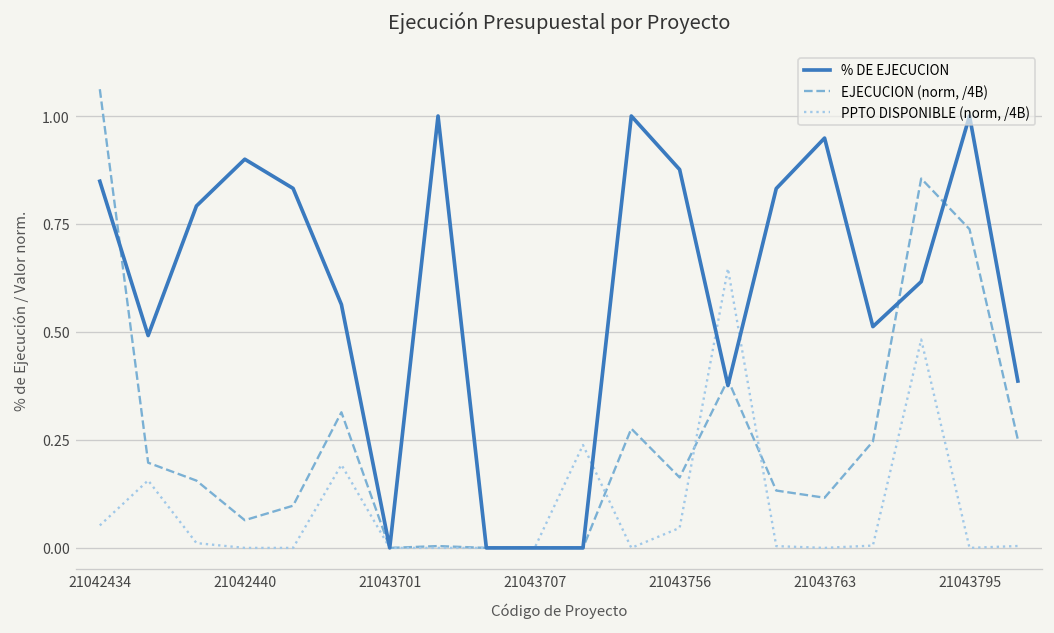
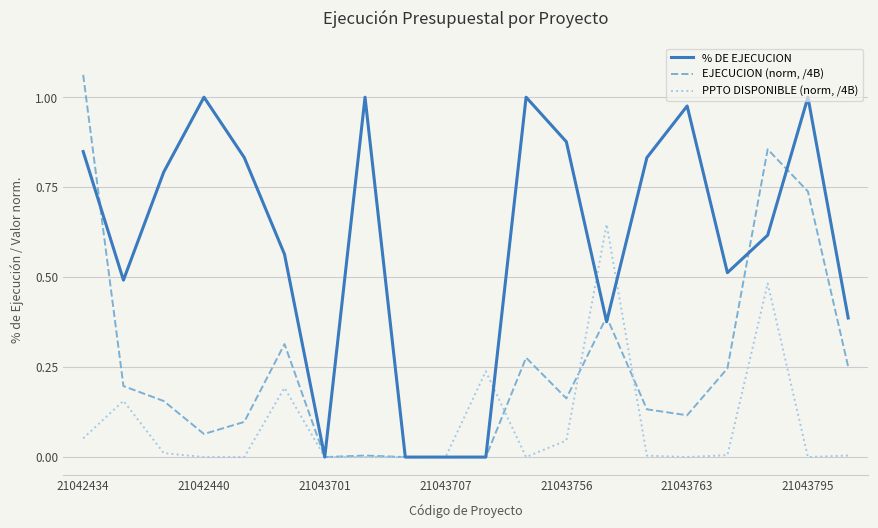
% DE EJECUCION, 21042440: 0.9 -> 1.0
% DE EJECUCION, 21043763: 0.95 -> 0.98
